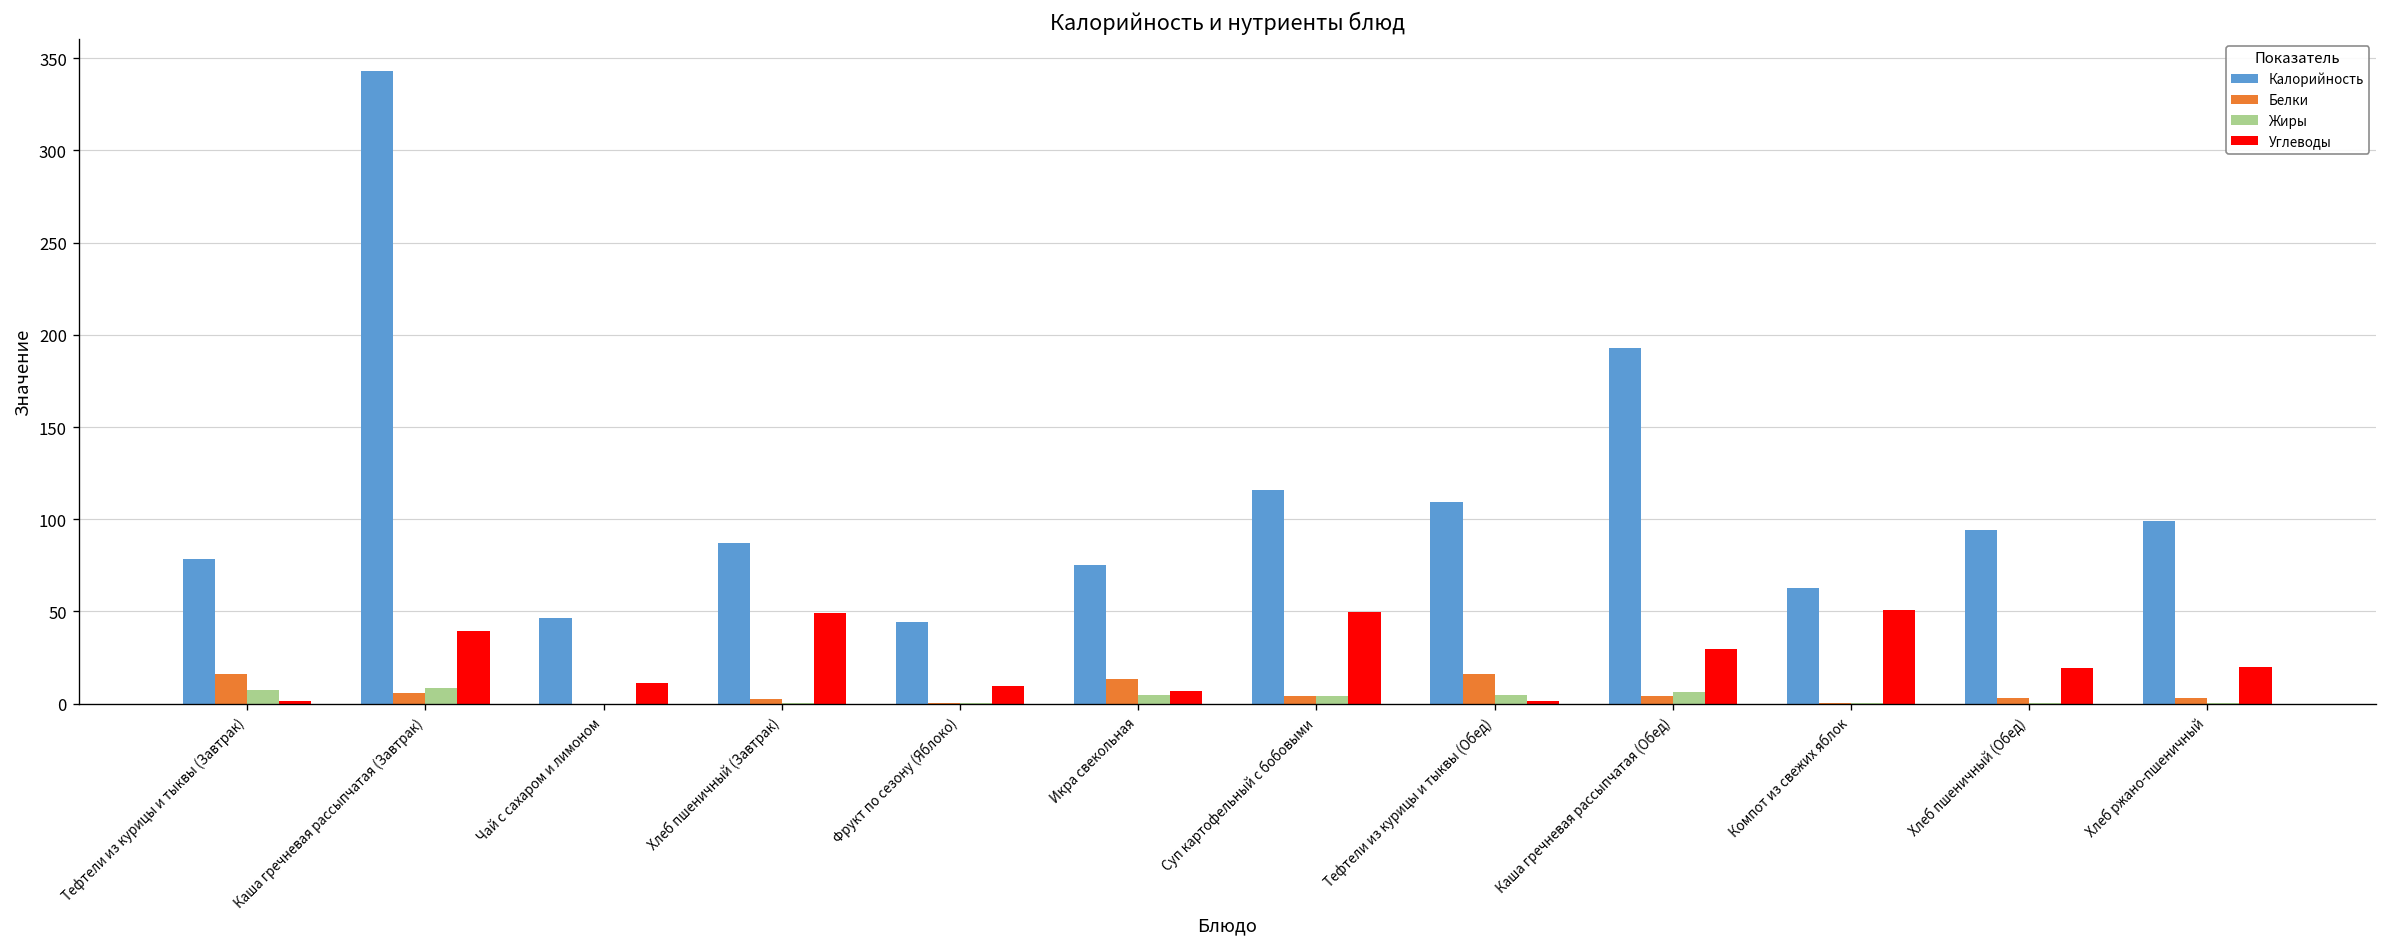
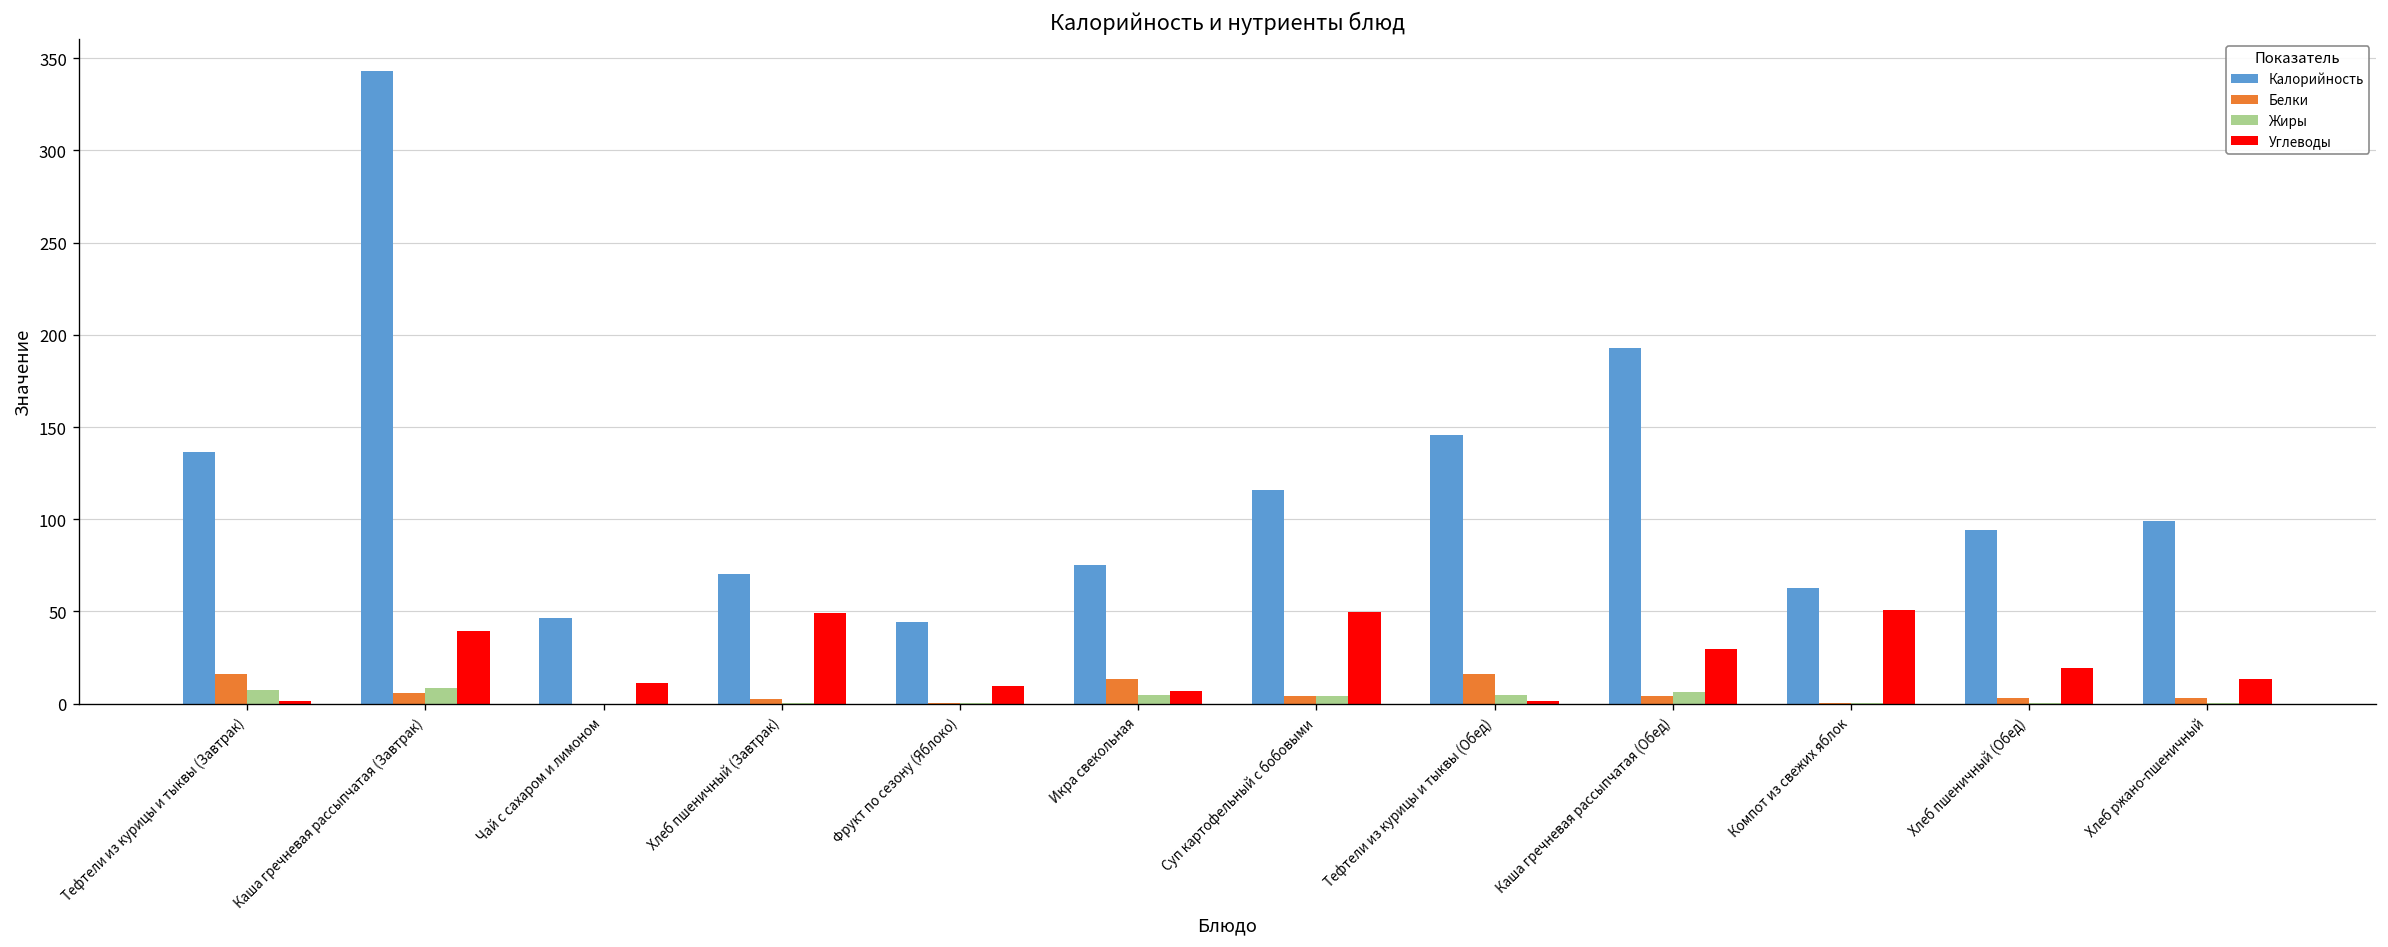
Калорийность, Тефтели из курицы и тыквы (Завтрак): 79 -> 136
Калорийность, Хлеб пшеничный (Завтрак): 87 -> 70
Калорийность, Тефтели из курицы и тыквы (Обед): 109 -> 145
Углеводы, Хлеб ржано-пшеничный: 20 -> 13
